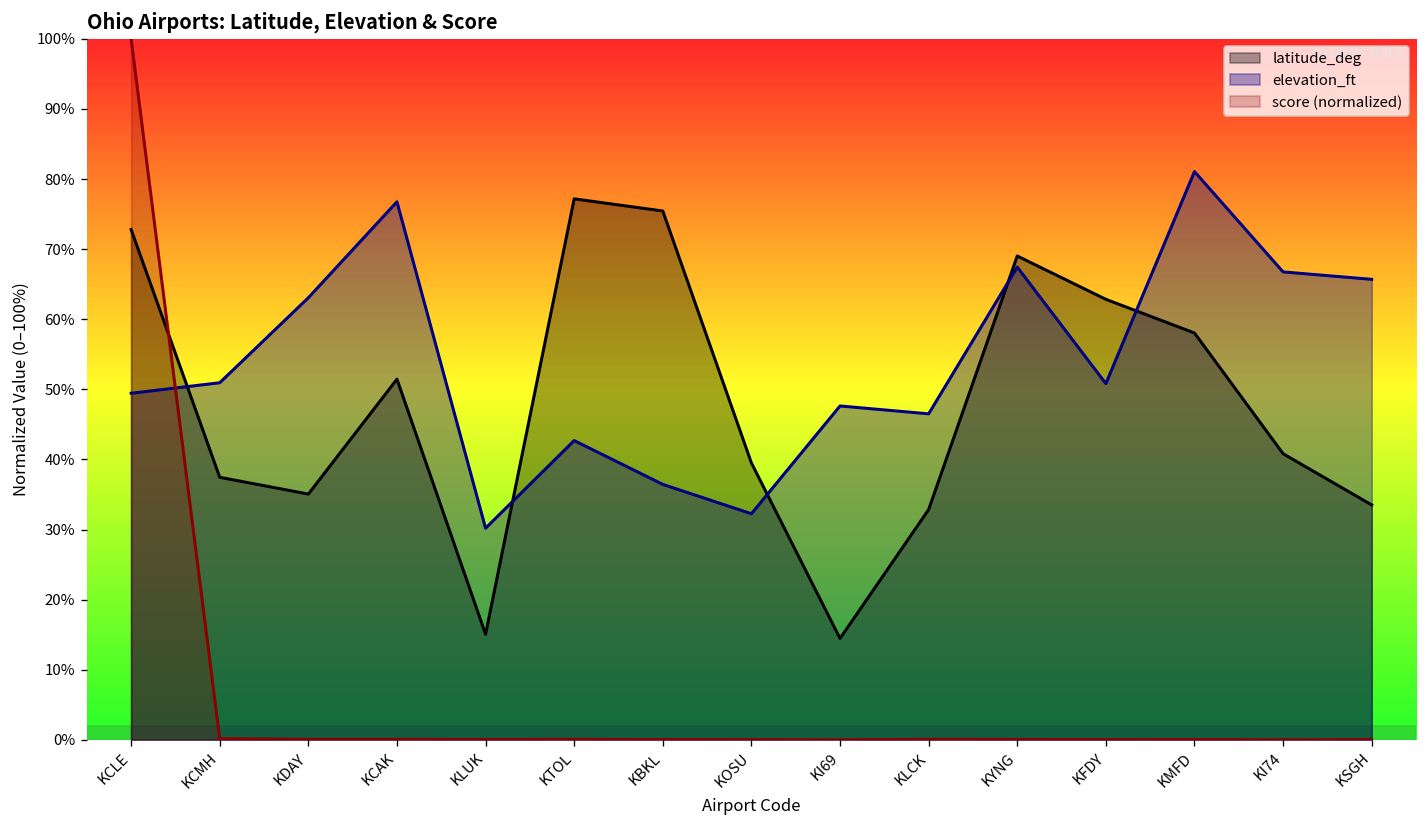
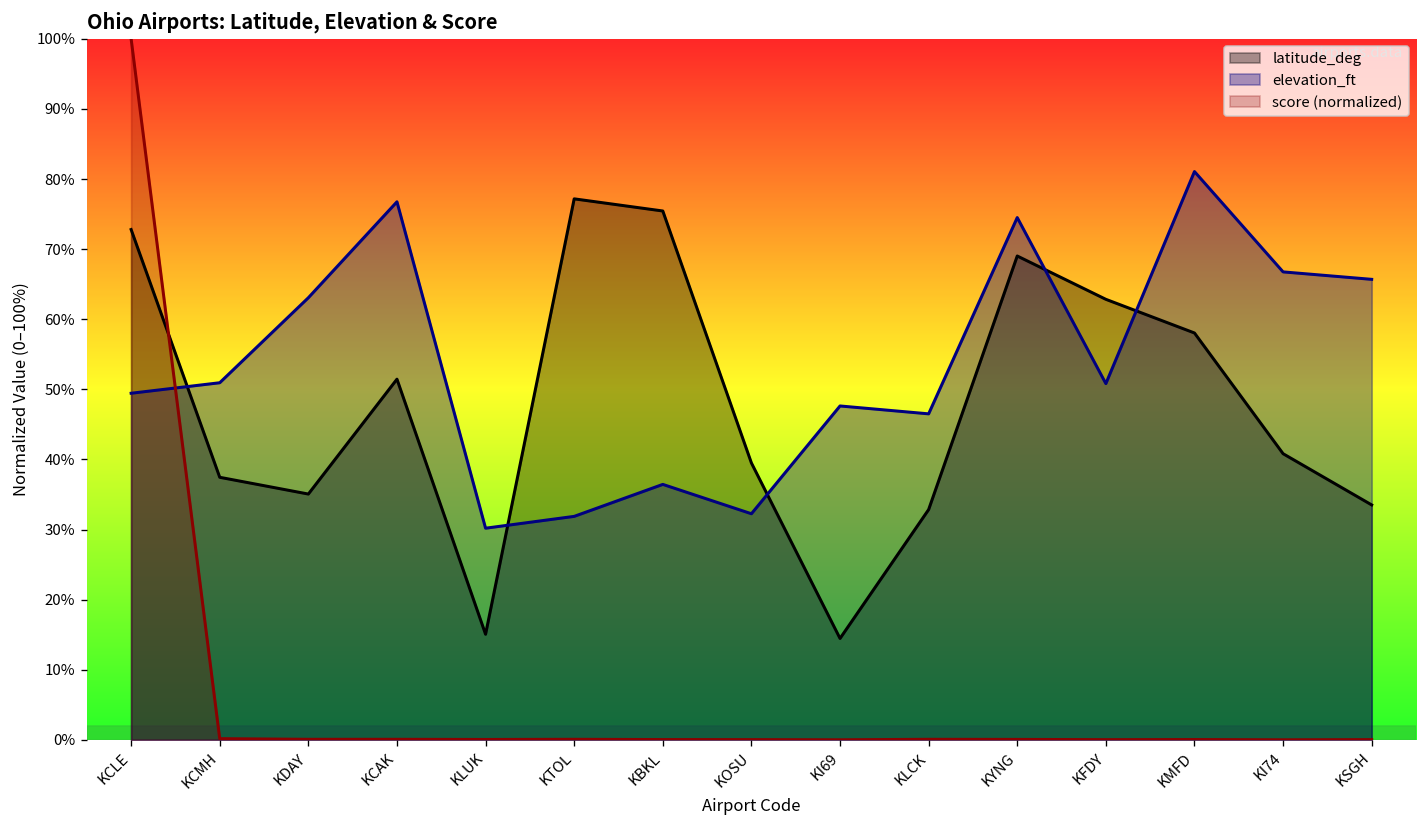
elevation_ft, KTOL: 43% -> 32%
elevation_ft, KYNG: 67% -> 75%
